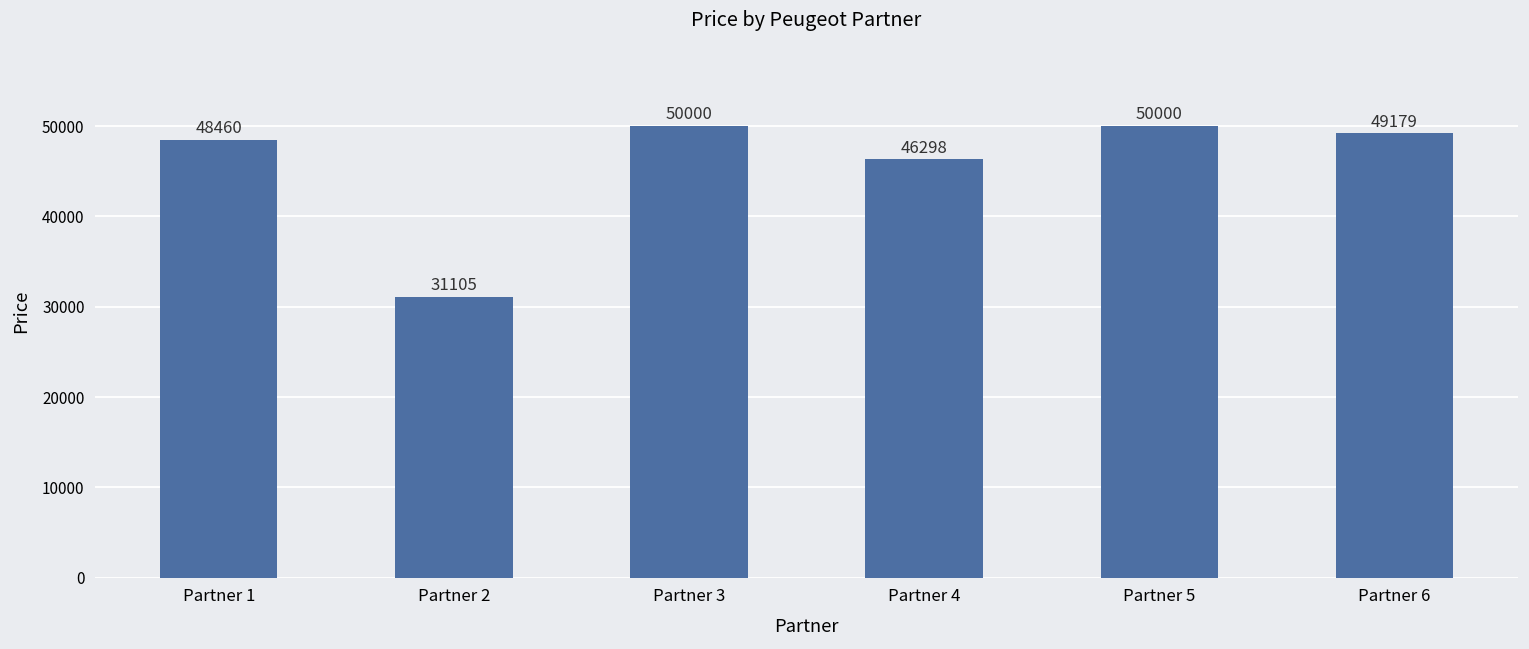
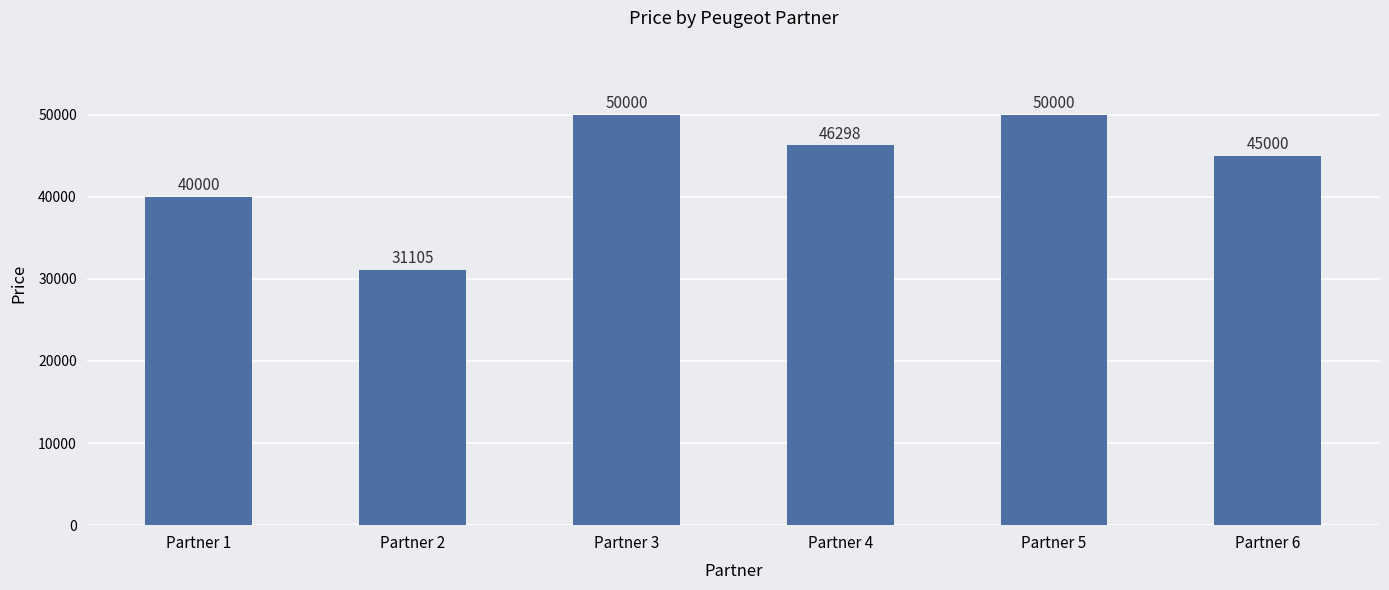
Partner 1: 48460 -> 40000
Partner 6: 49179 -> 45000
